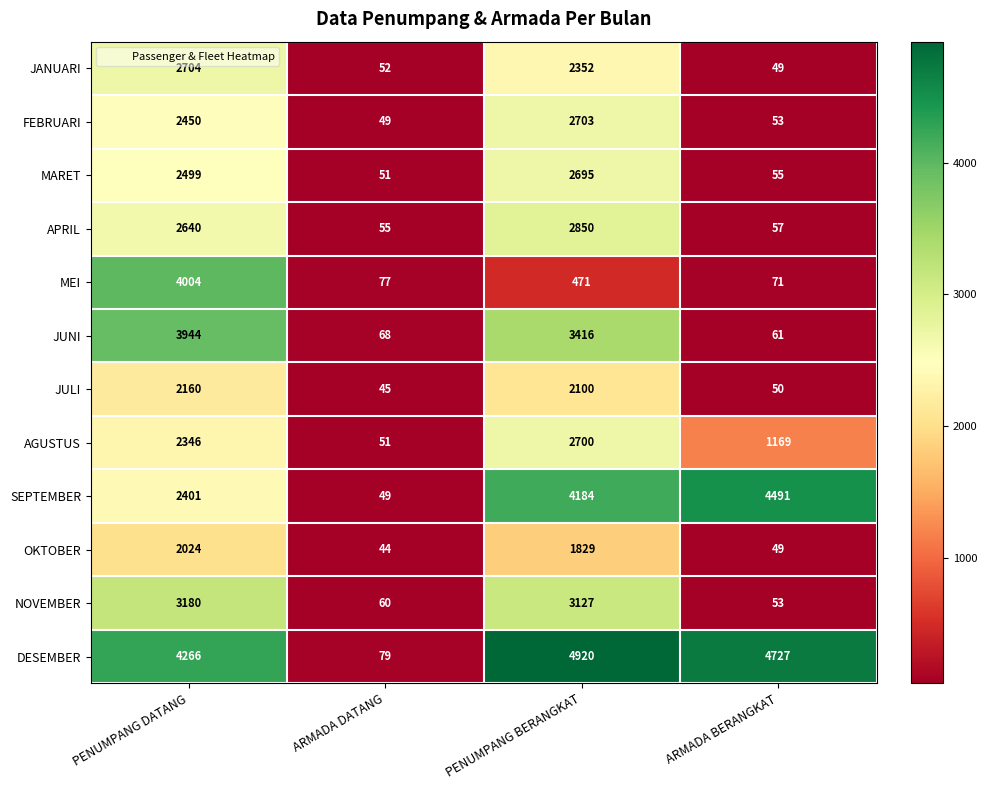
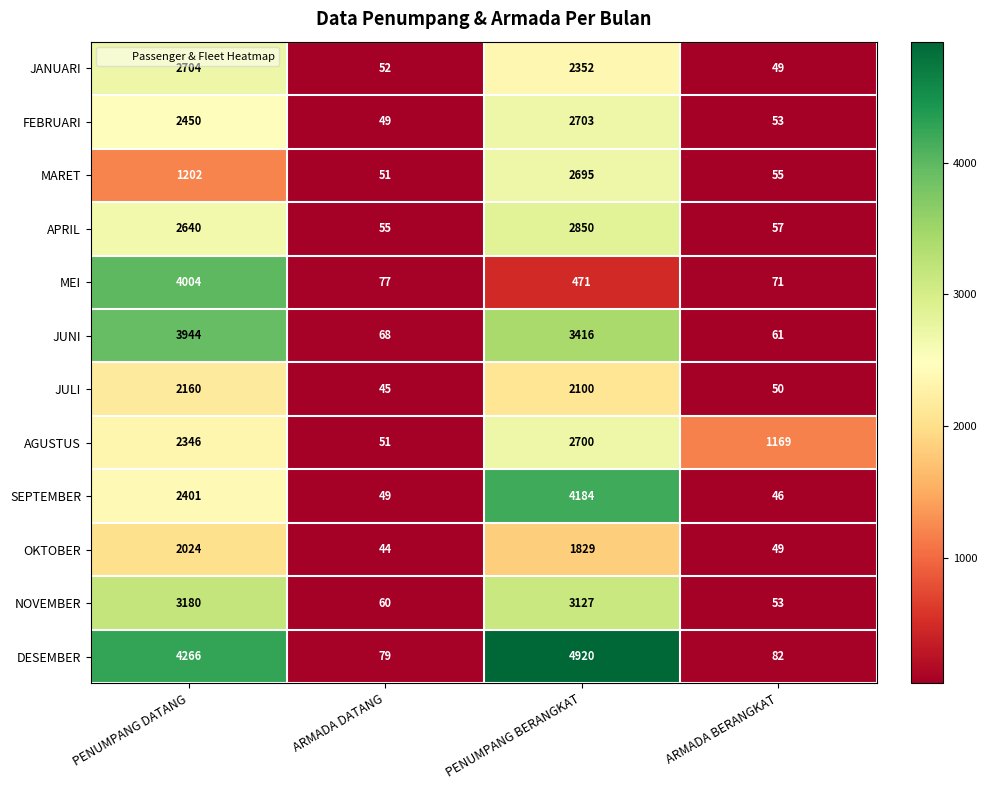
MARET, PENUMPANG DATANG: 2499 -> 1202
SEPTEMBER, ARMADA BERANGKAT: 4491 -> 46
DESEMBER, ARMADA BERANGKAT: 4727 -> 82
